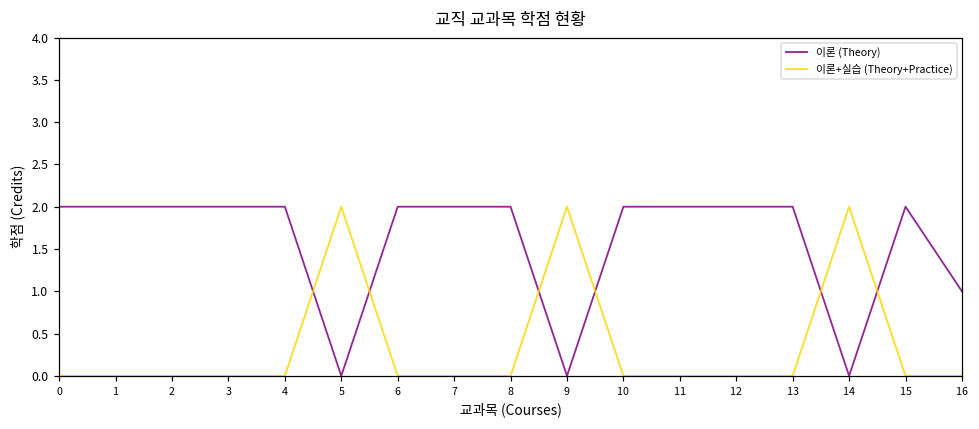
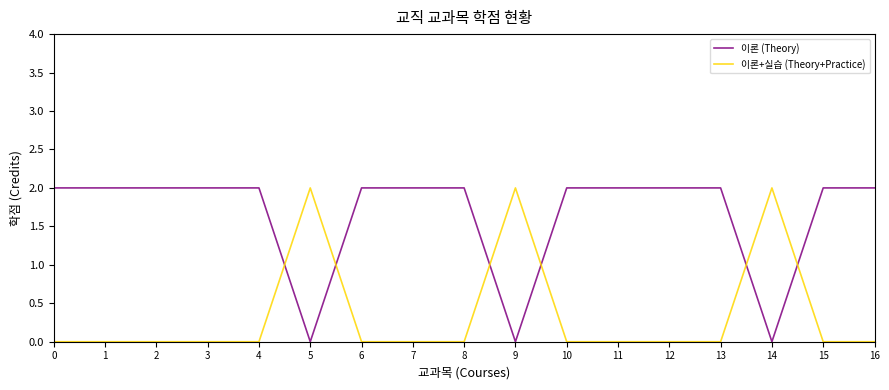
이론 (Theory), 16: 1 -> 2
